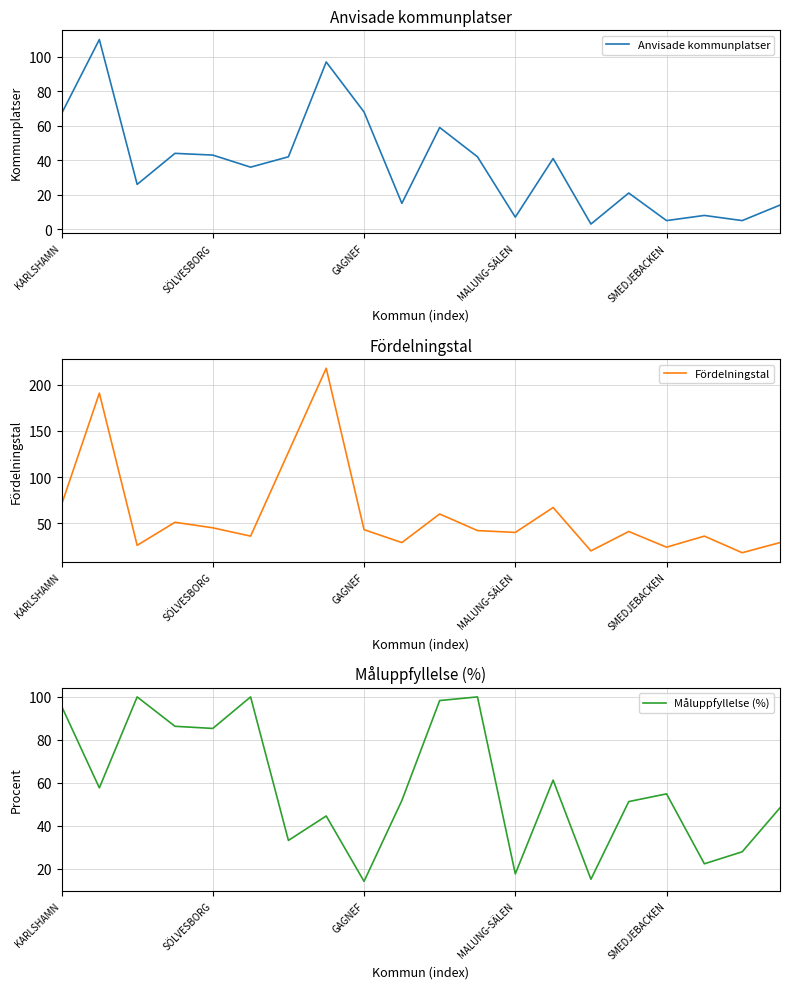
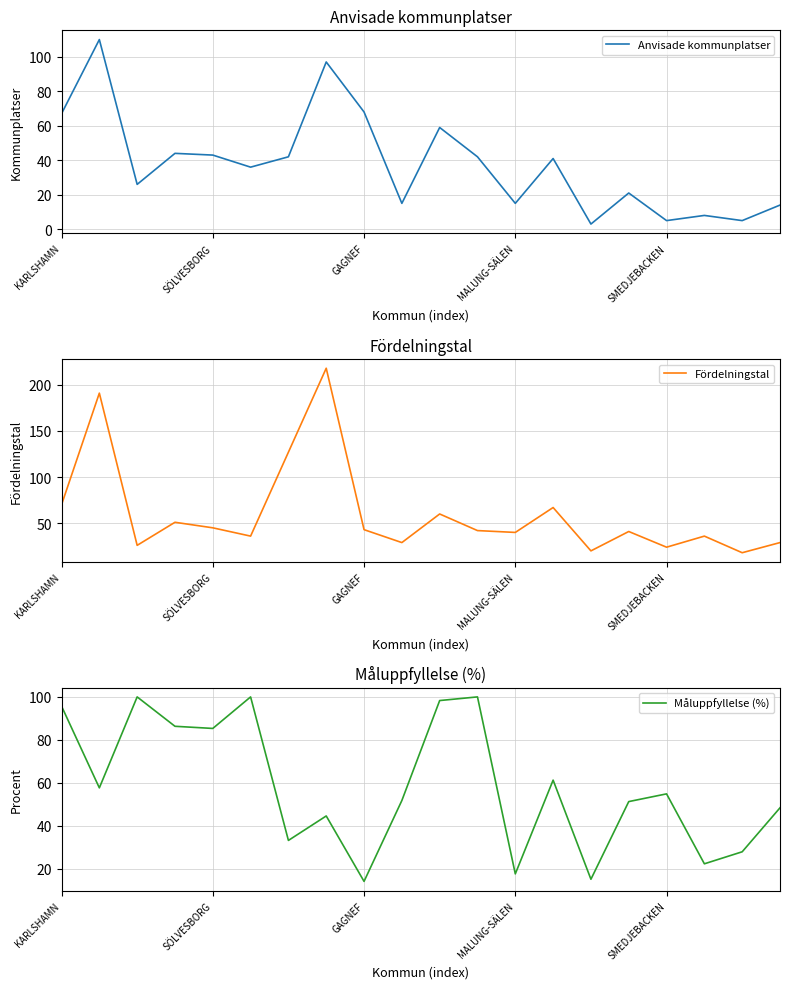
Anvisade kommunplatser, MALUNG-SÄLEN: 7 -> 15
